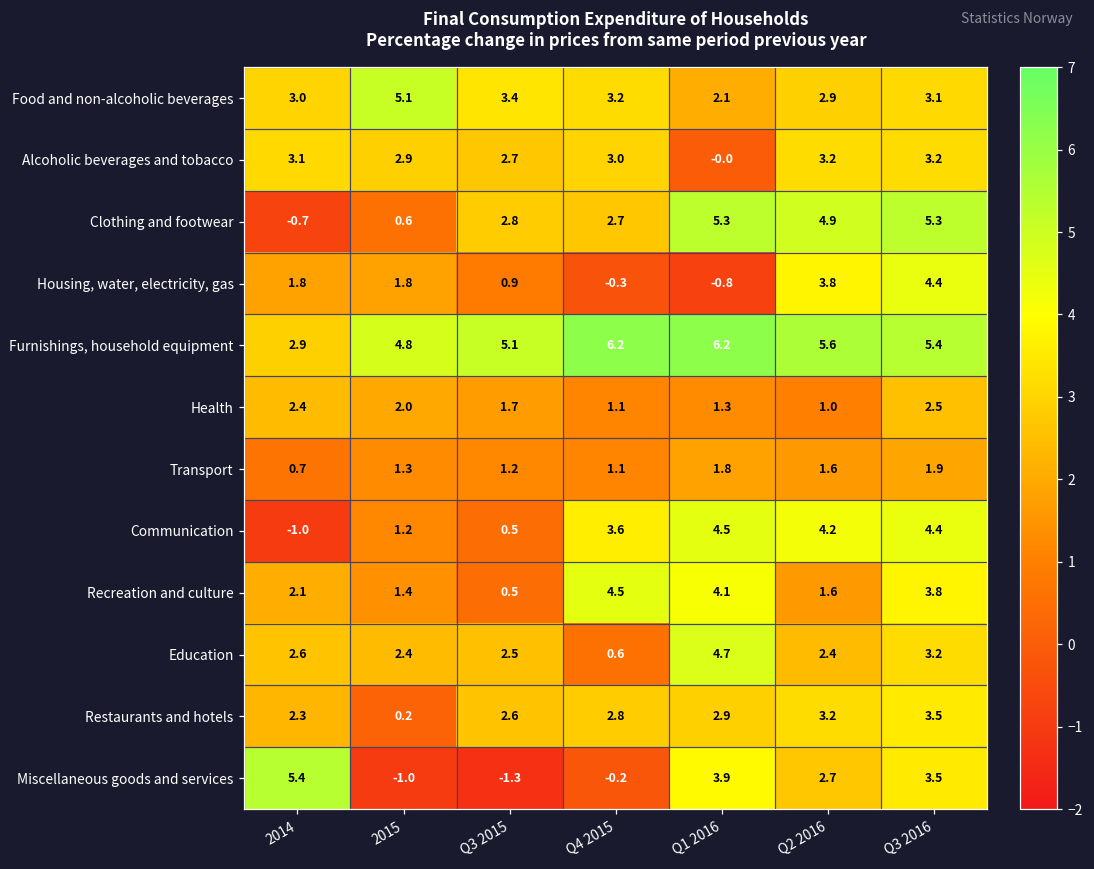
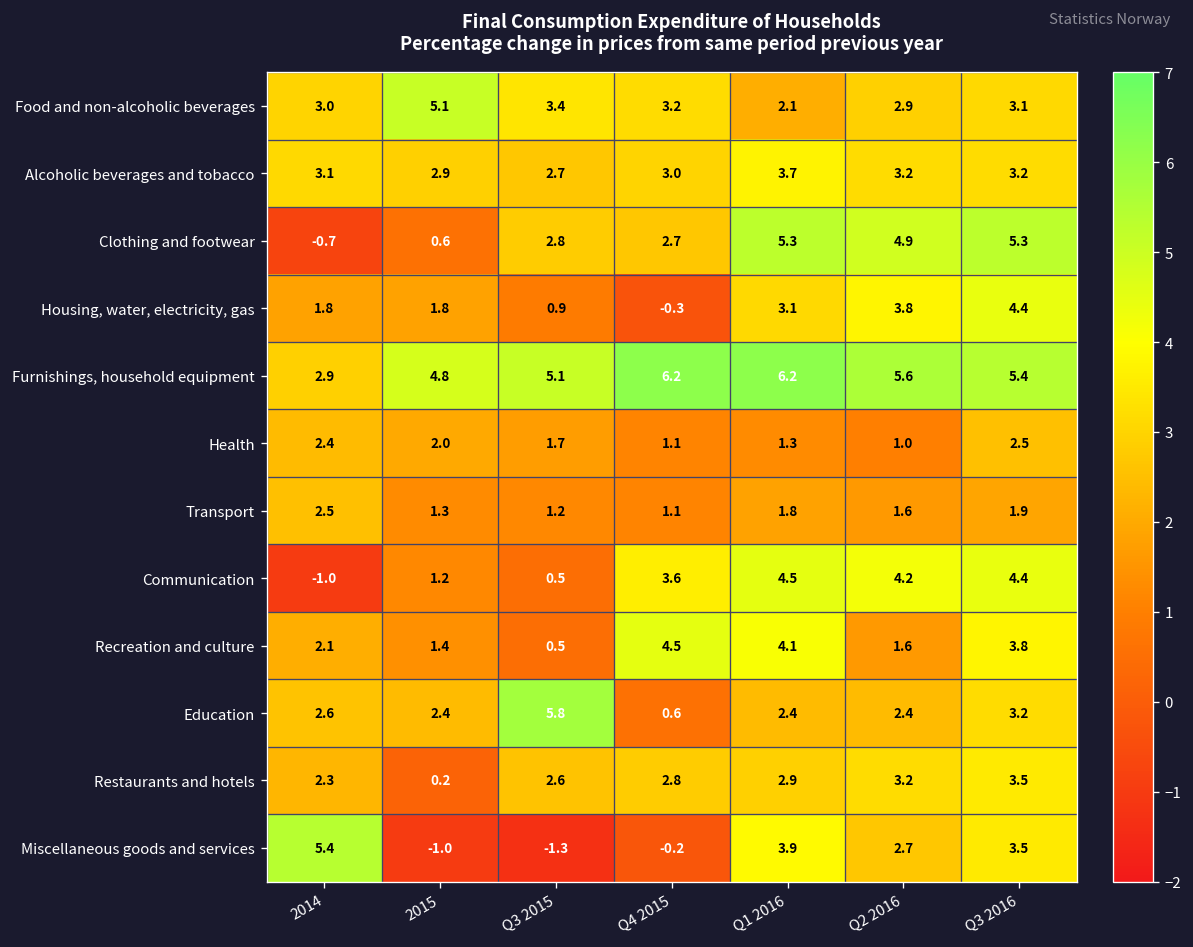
Alcoholic beverages and tobacco, Q1 2016: -0.0 -> 3.7
Housing, water, electricity, gas, Q1 2016: -0.8 -> 3.1
Transport, 2014: 0.7 -> 2.5
Education, Q3 2015: 2.5 -> 5.8
Education, Q1 2016: 4.7 -> 2.4
